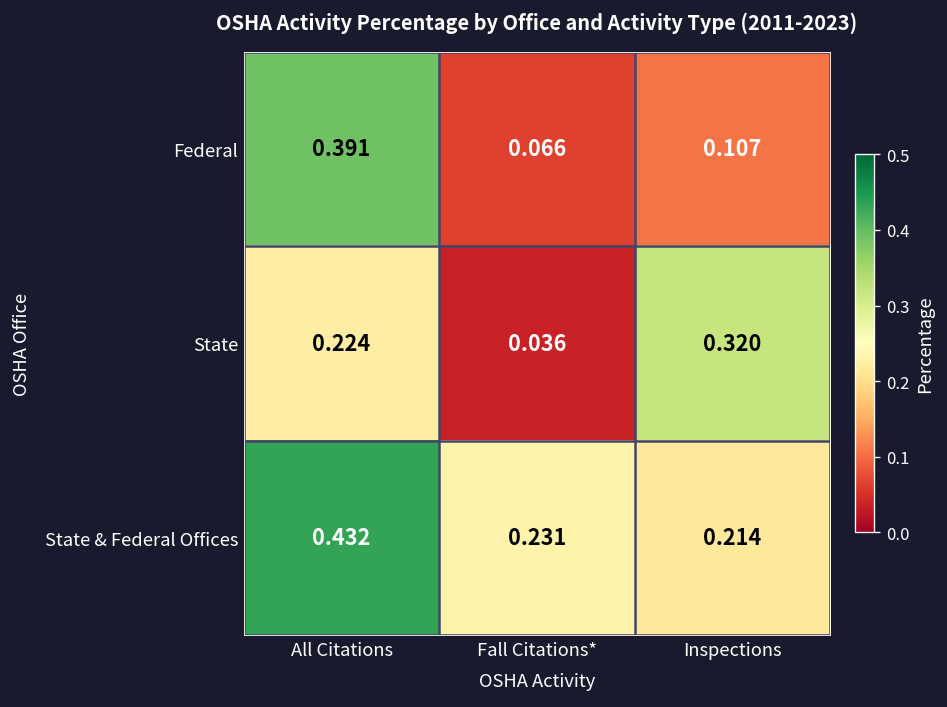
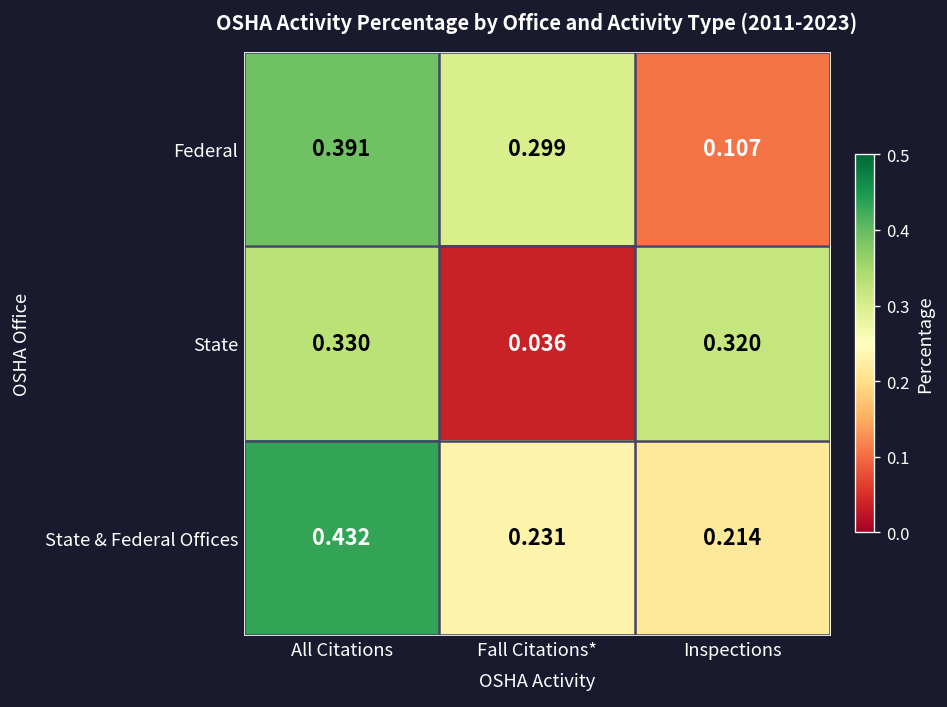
Federal, Fall Citations*: 0.066 -> 0.299
State, All Citations: 0.224 -> 0.330
